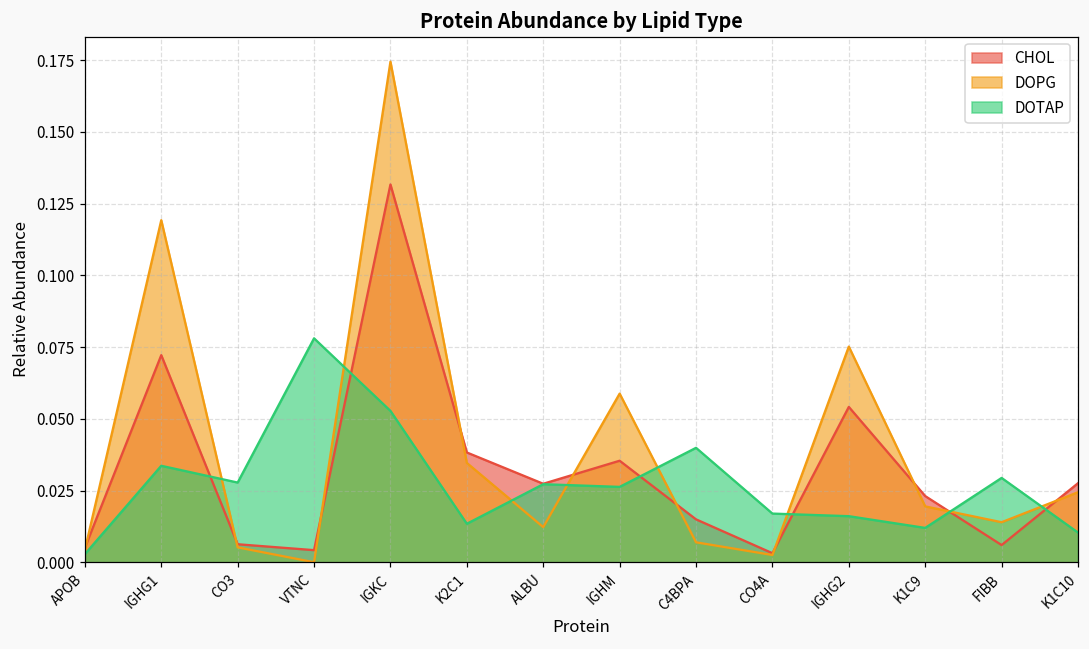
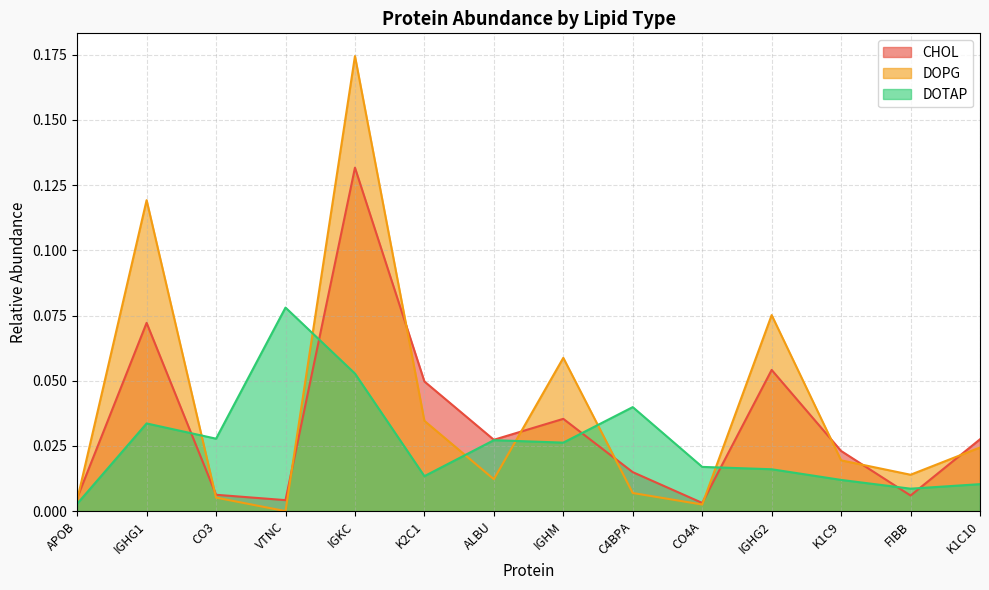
CHOL, K2C1: 0.038 -> 0.050
DOTAP, FIBB: 0.029 -> 0.009
